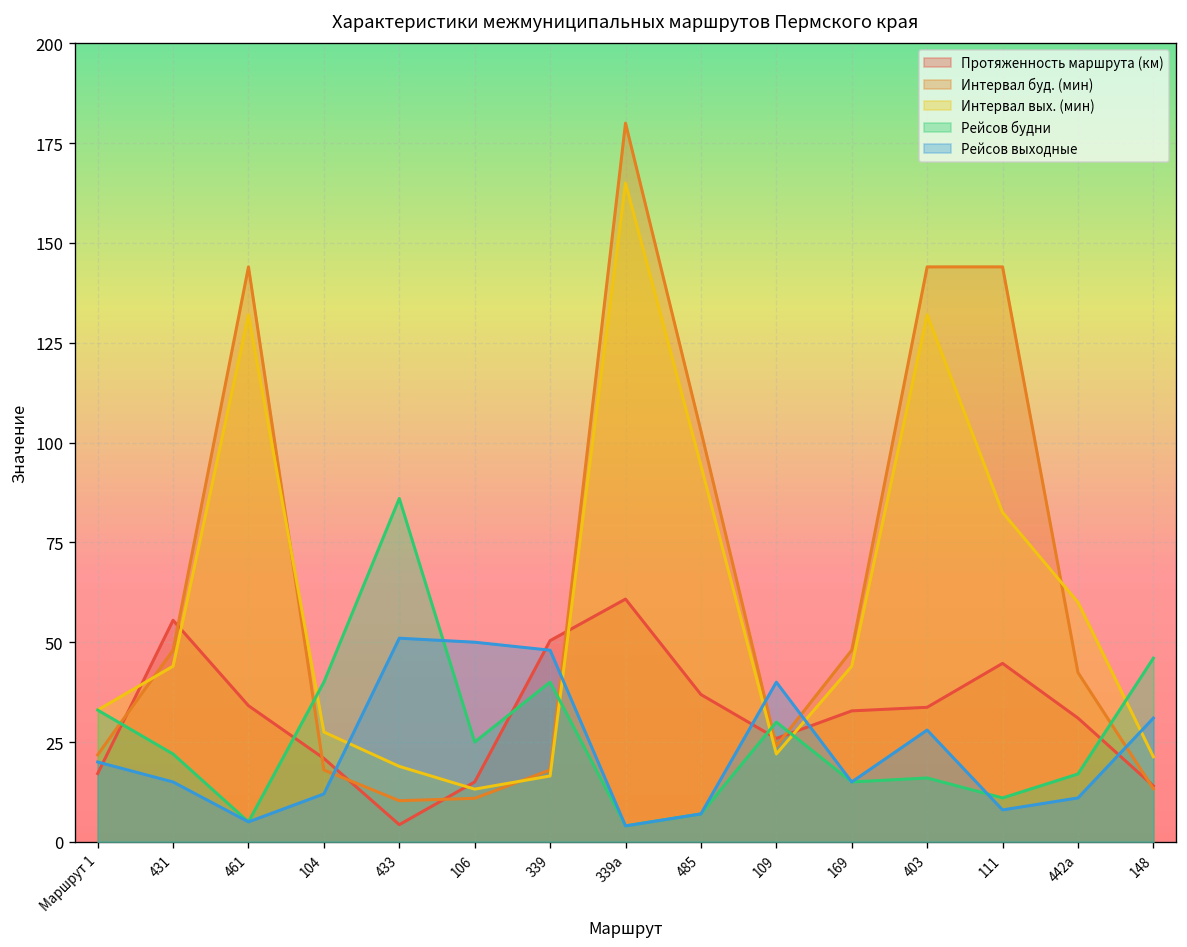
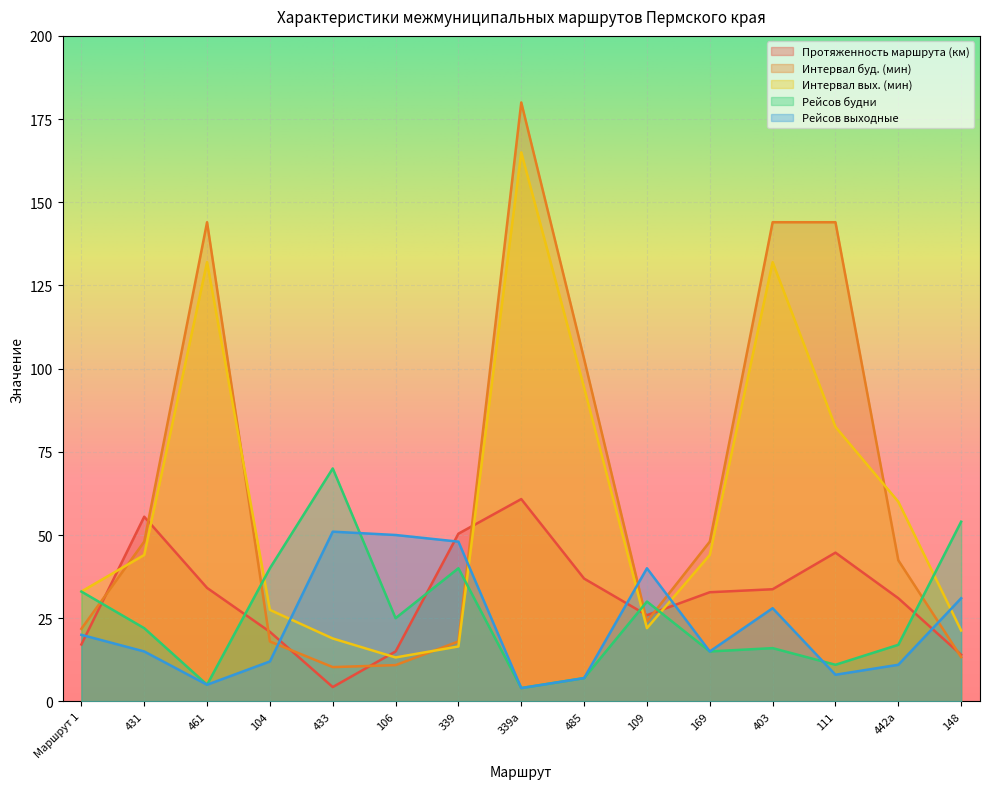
Рейсов будни, 433: 86 -> 70
Рейсов будни, 148: 46 -> 54
